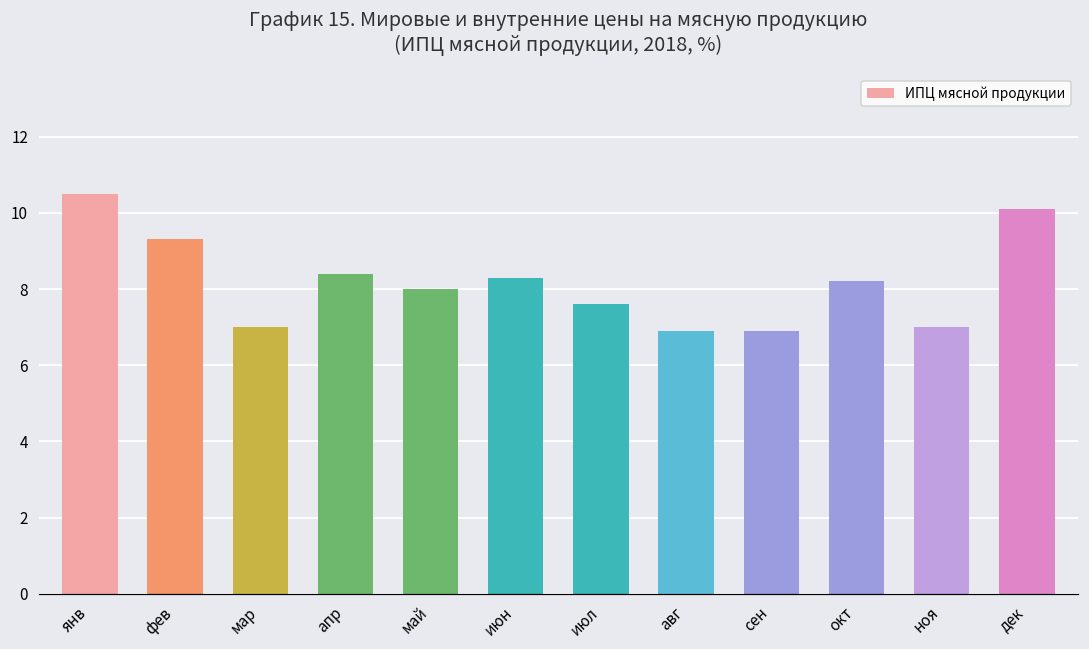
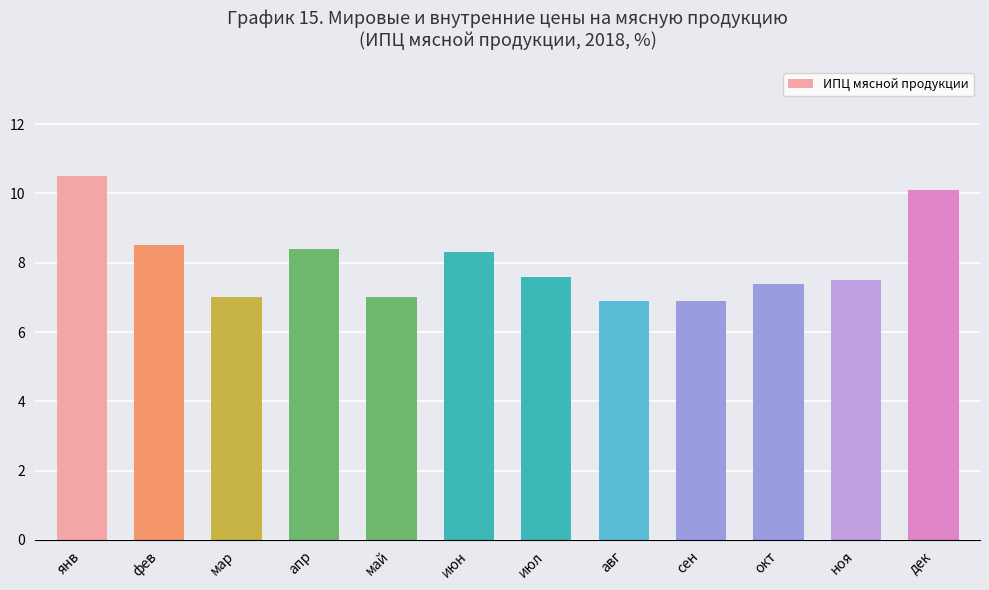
фев: 9.3 -> 8.5
май: 8.0 -> 7.0
окт: 8.2 -> 7.4
ноя: 7.0 -> 7.5
